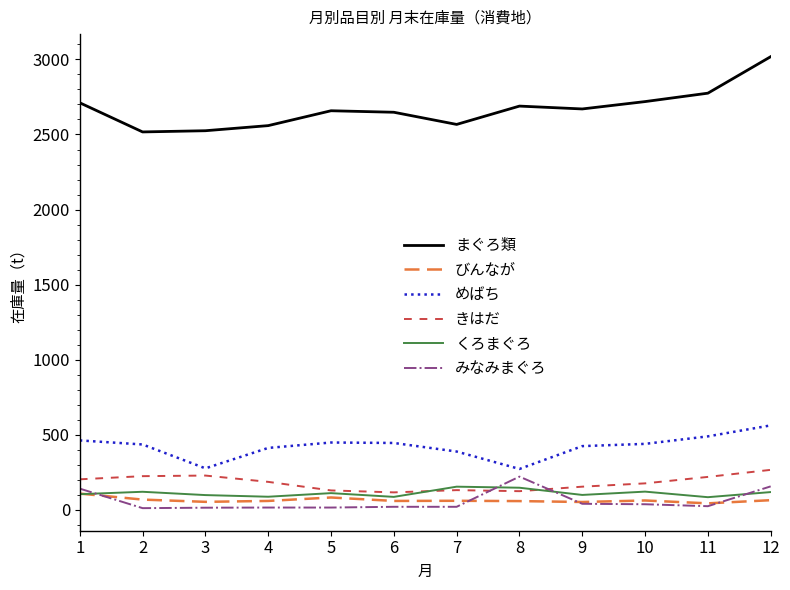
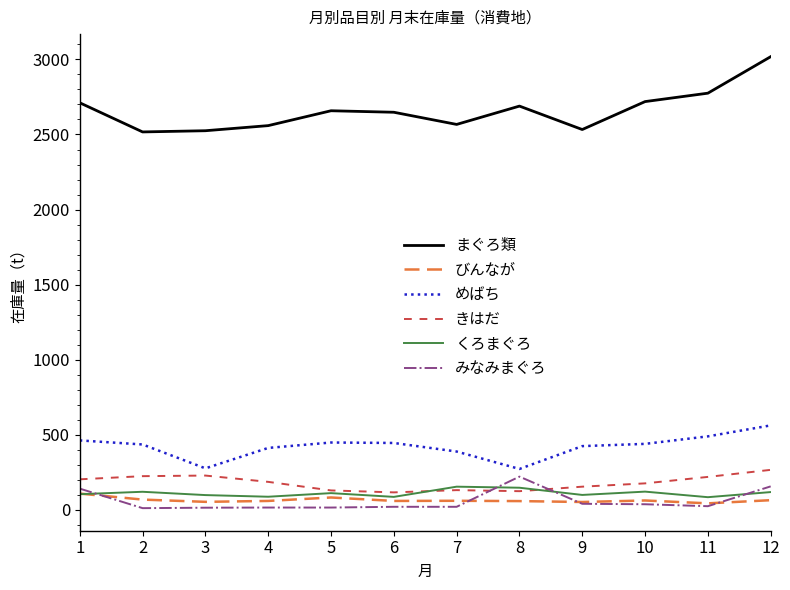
まぐろ類, 9: 2670 -> 2530
